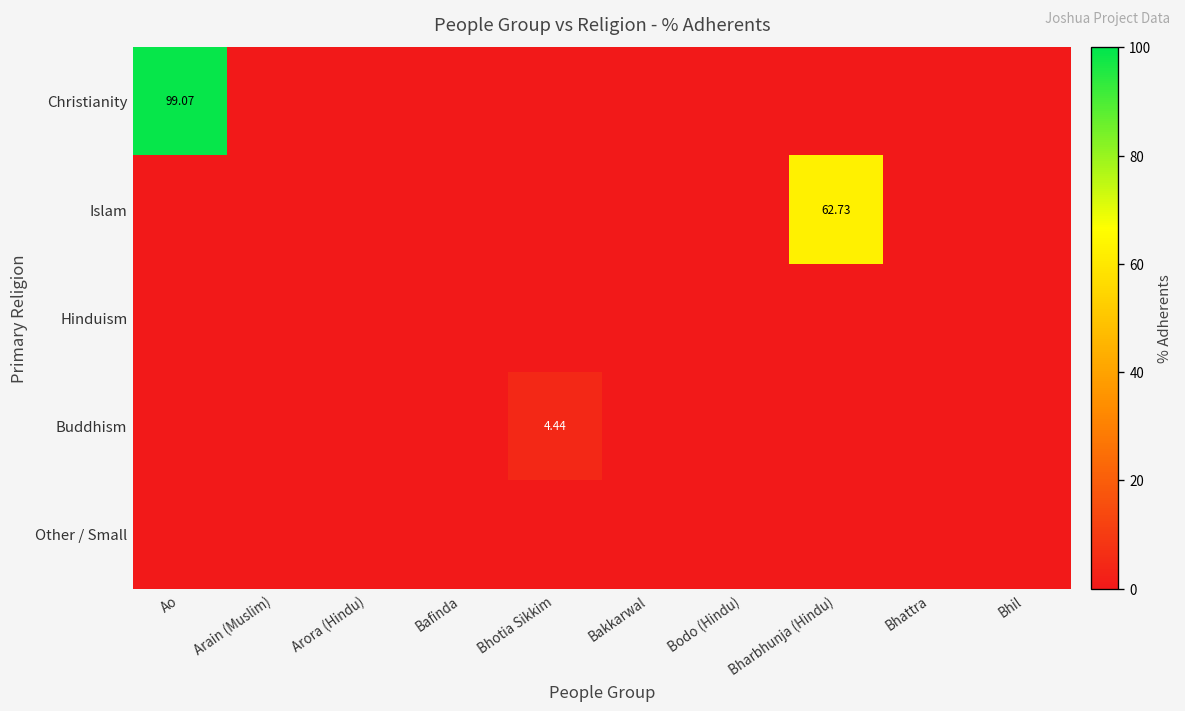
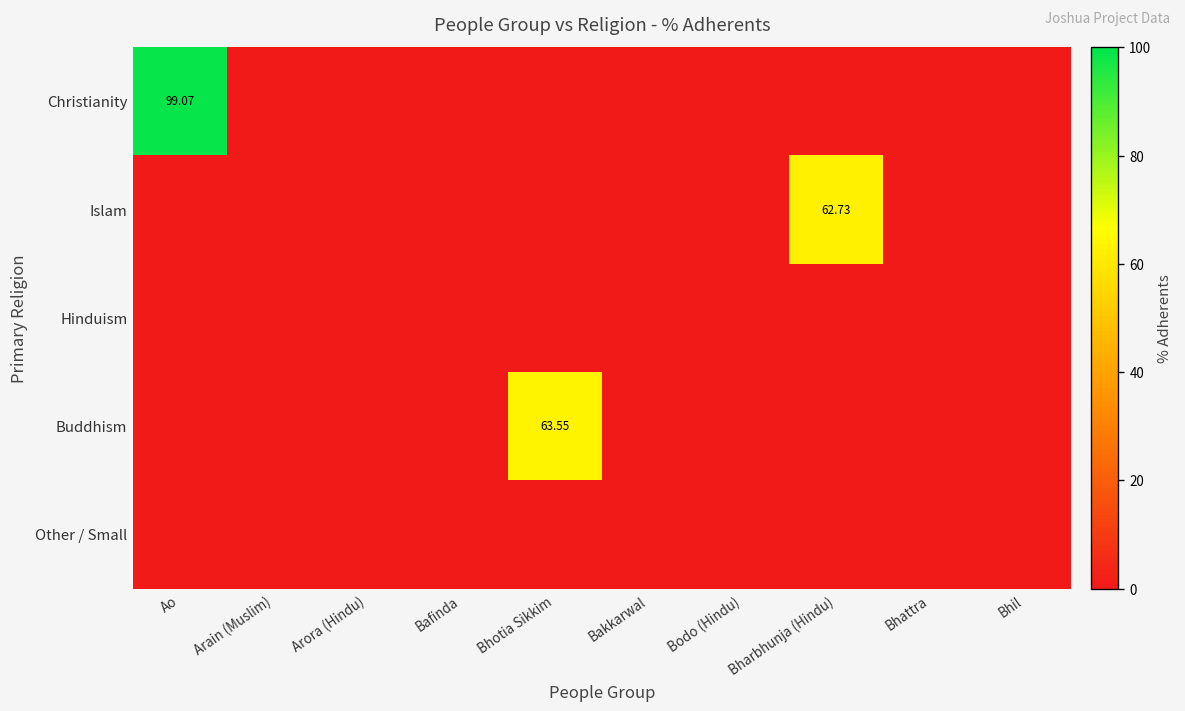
Buddhism, Bhotia Sikkim: 4.44 -> 63.55
